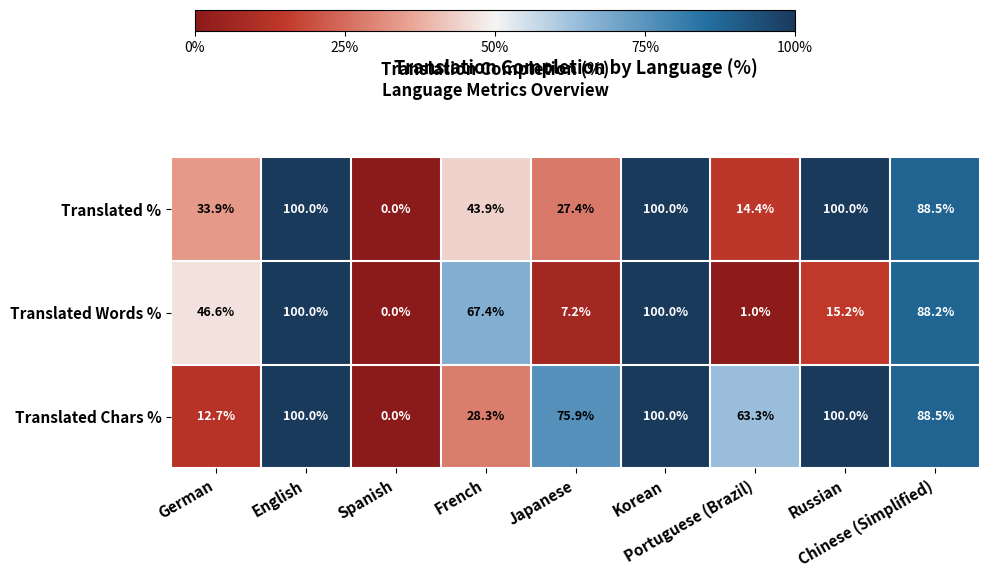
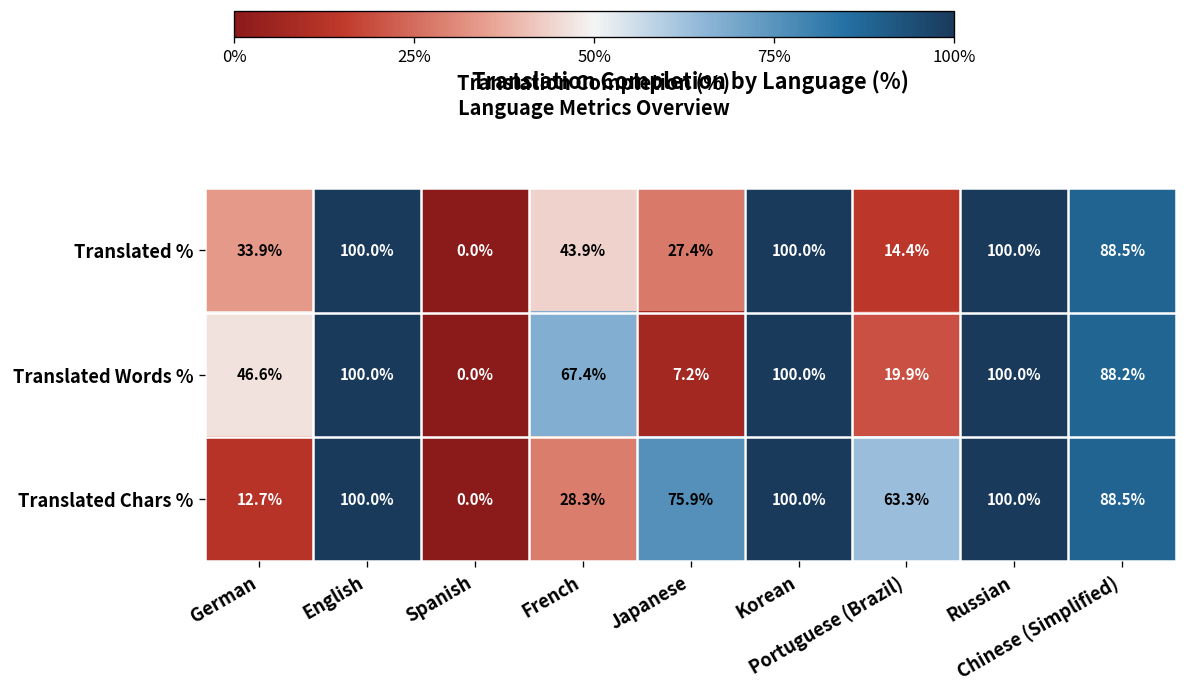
Translated Words %, Portuguese (Brazil): 1.0% -> 19.9%
Translated Words %, Russian: 15.2% -> 100.0%
